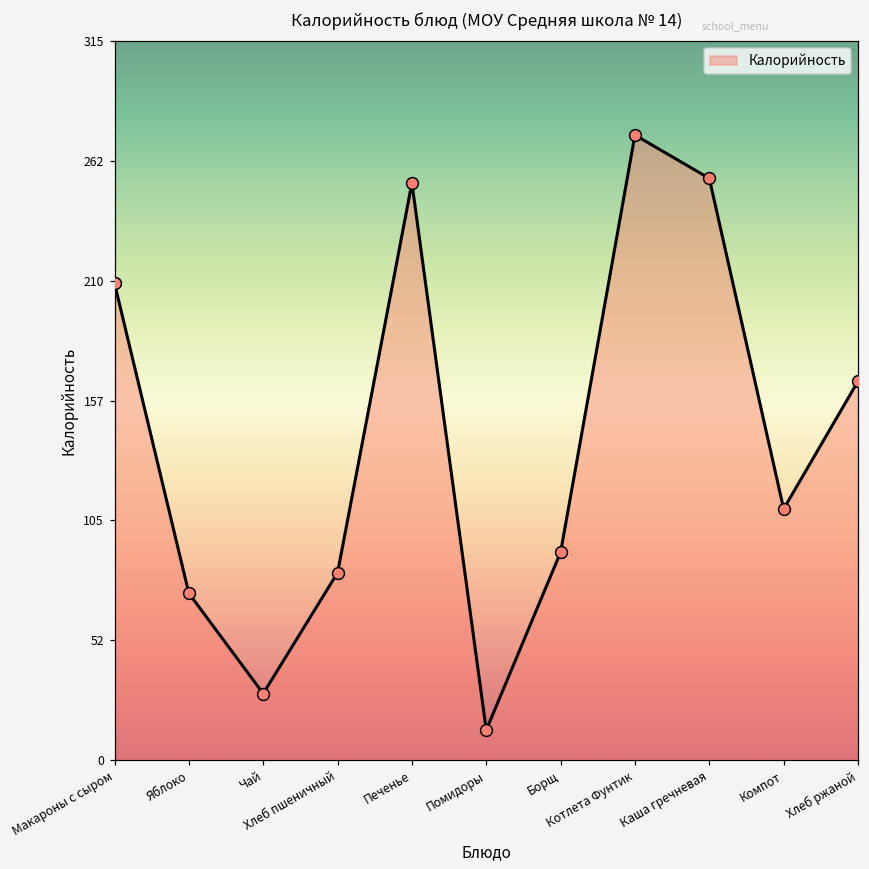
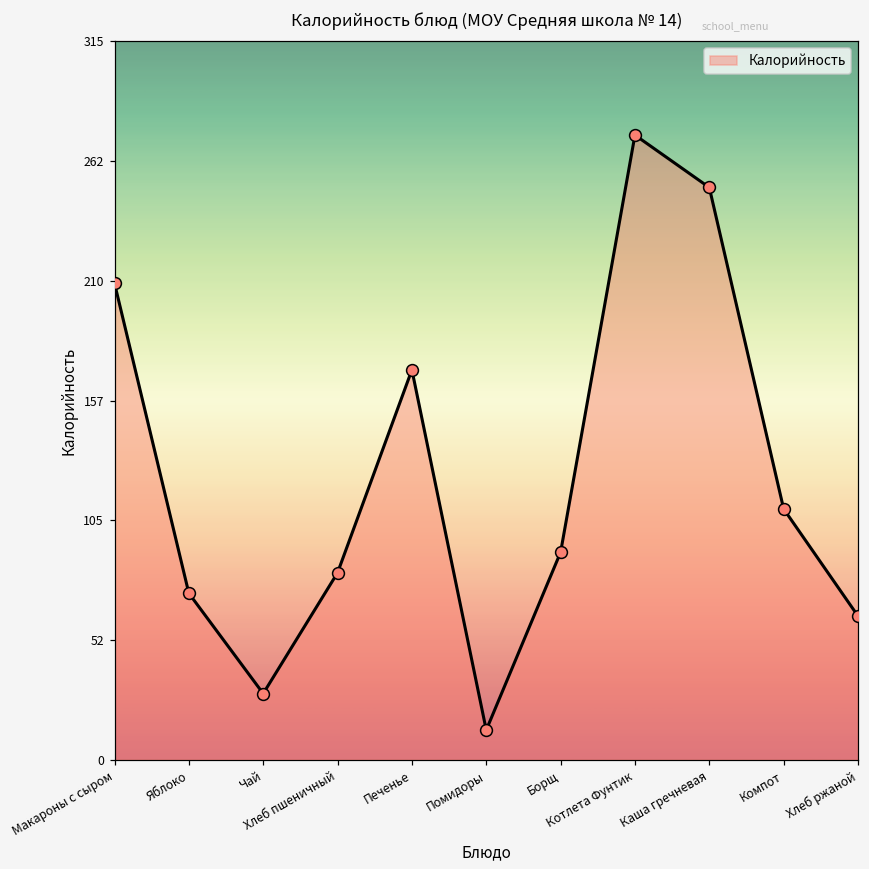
Печенье: 253 -> 171
Каша гречневая: 255 -> 251
Хлеб ржаной: 166 -> 63
